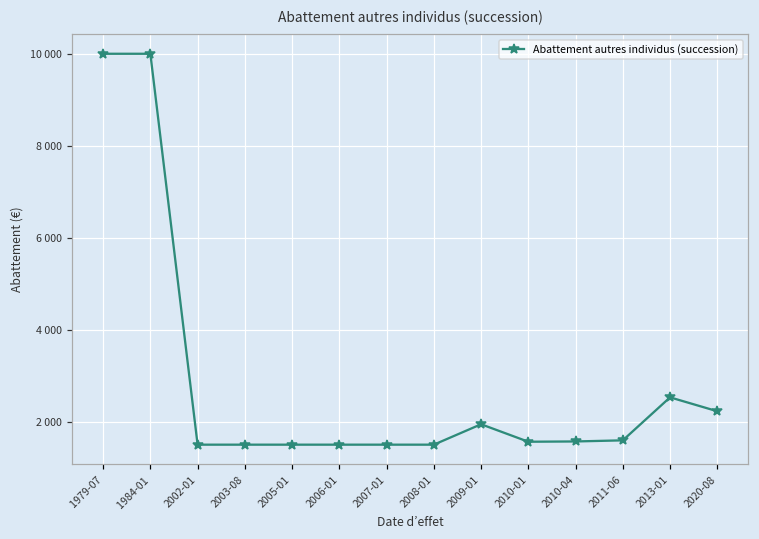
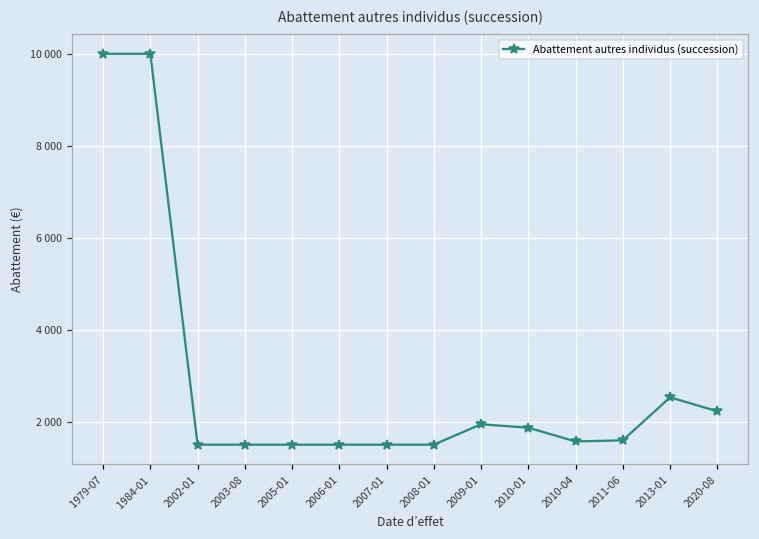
2010-01: 1600 -> 1900
